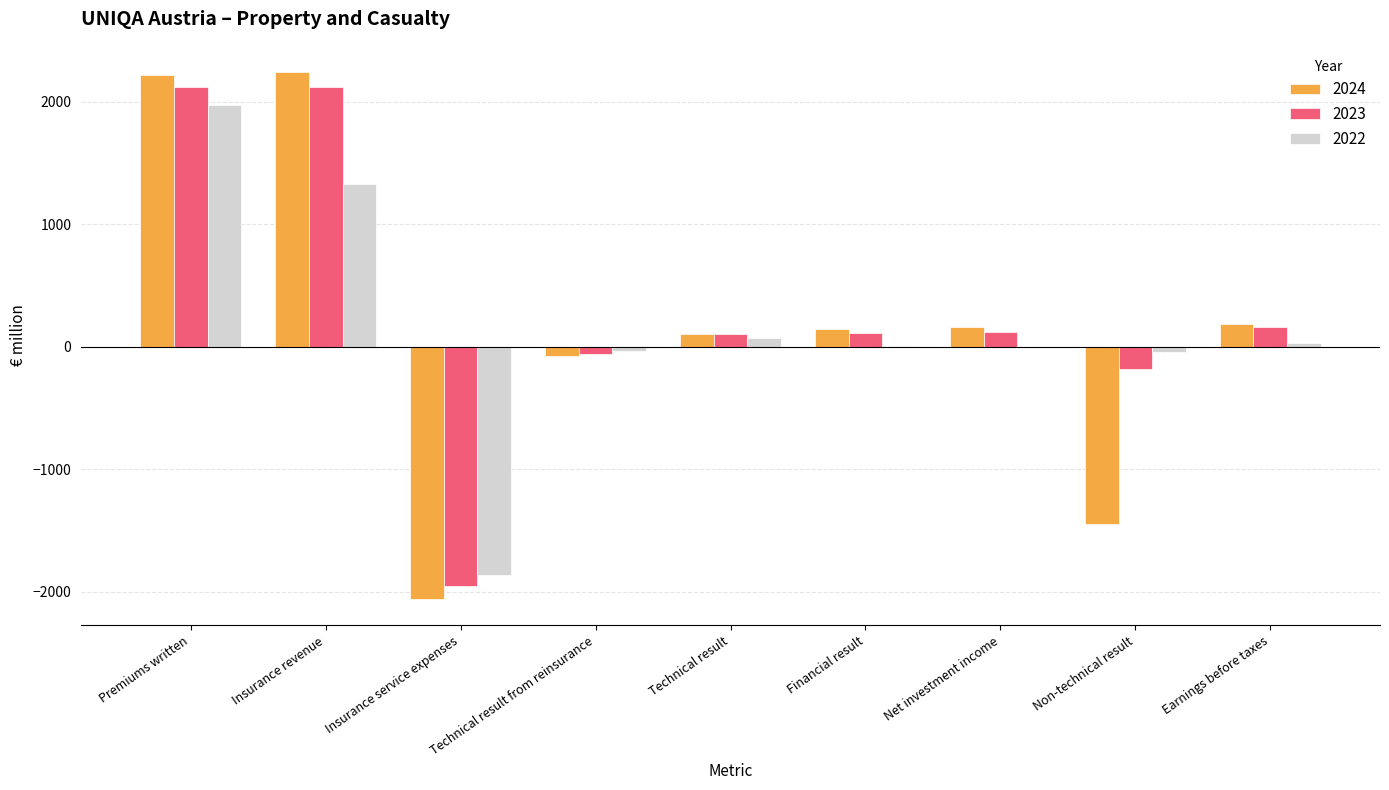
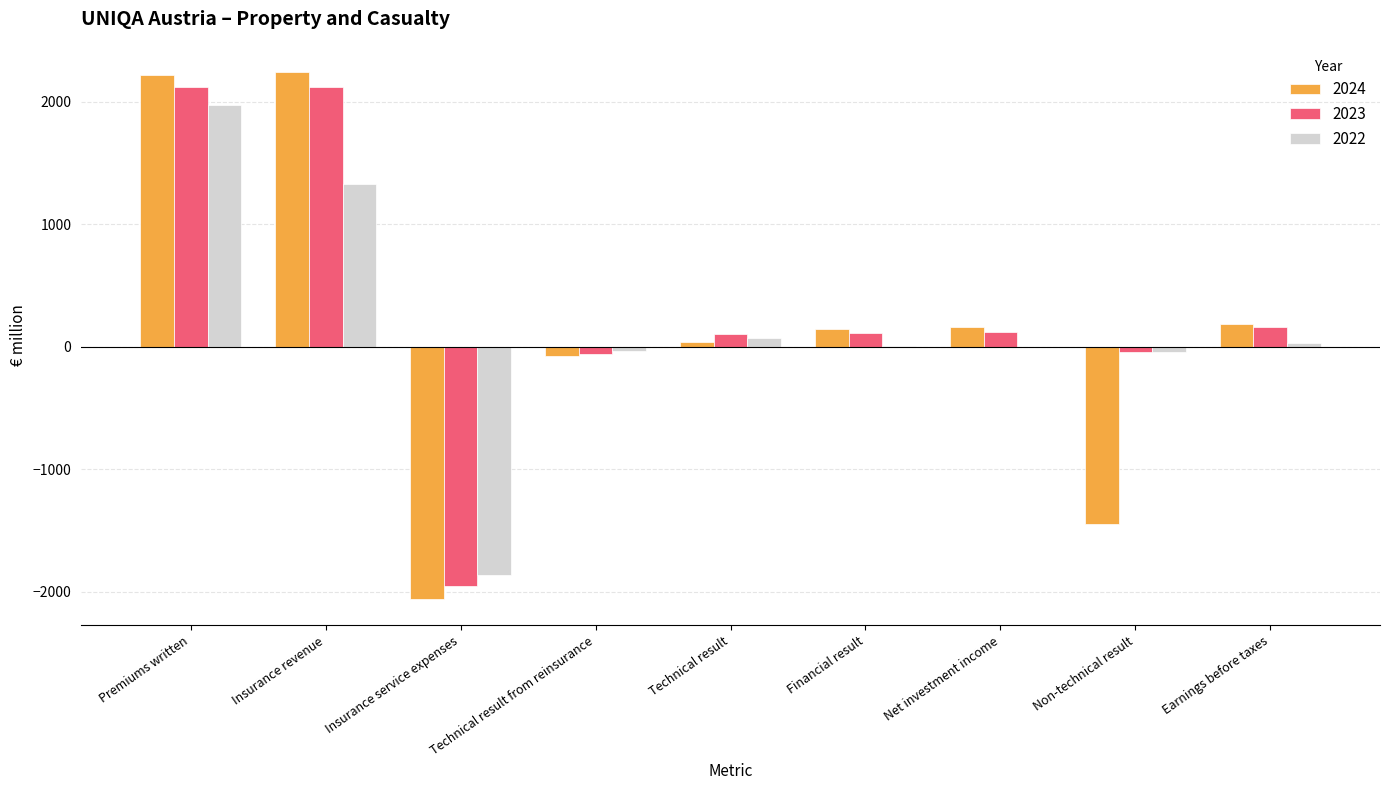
2024, Technical result: 110 -> 40
2023, Non-technical result: -180 -> -50
